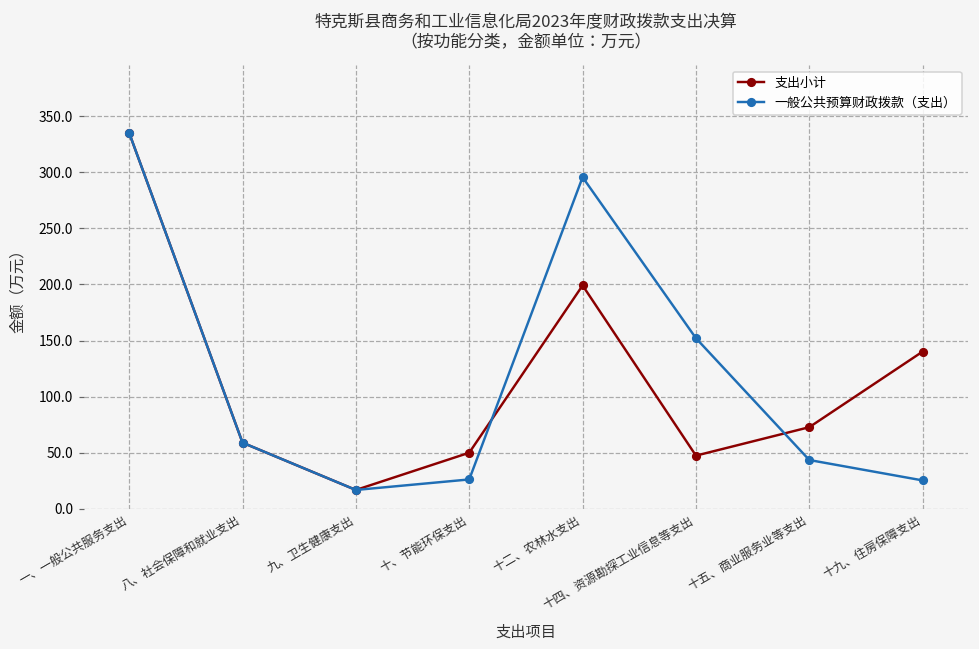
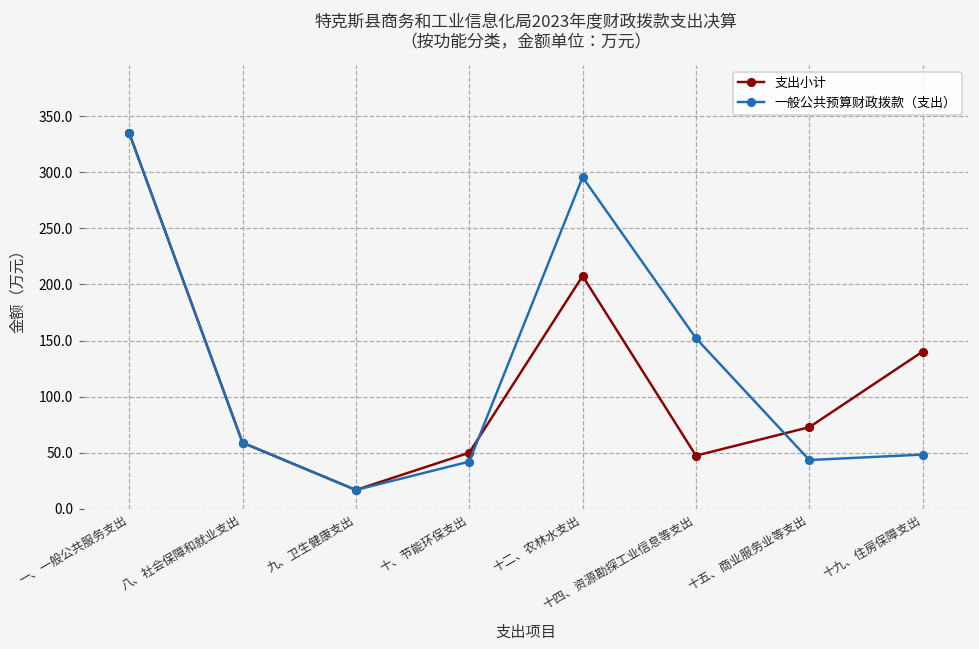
一般公共预算财政拨款（支出）, 十、节能环保支出: 26 -> 42
支出小计, 十二、农林水支出: 199 -> 208
一般公共预算财政拨款（支出）, 十九、住房保障支出: 25 -> 48
